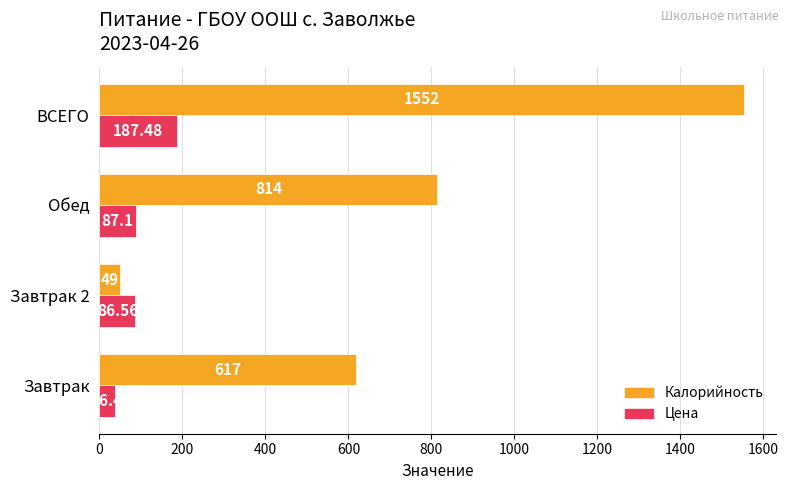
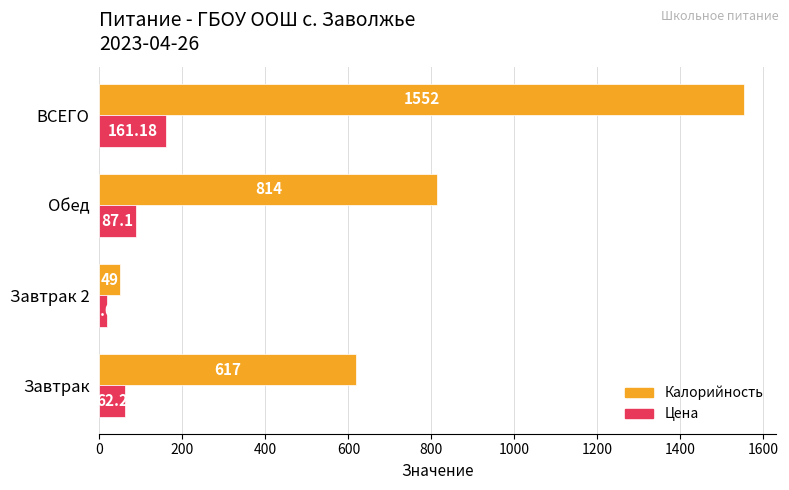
Цена, ВСЕГО: 187.48 -> 161.18
Цена, Завтрак 2: 90 -> 20
Цена, Завтрак: 40 -> 60
